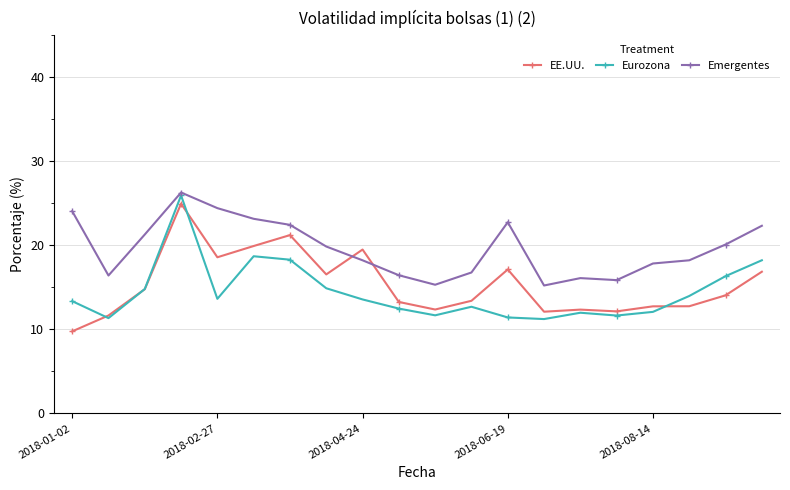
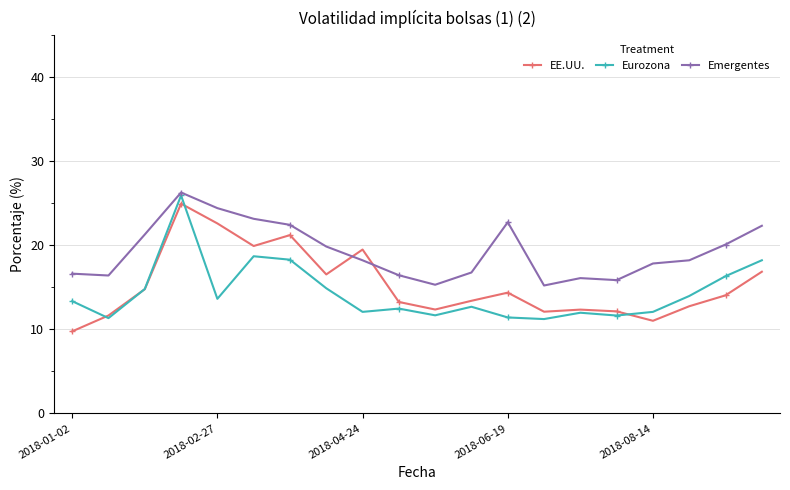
Emergentes, 2018-01-02: 24 -> 17
EE.UU., 2018-02-27: 19 -> 23
Eurozona, 2018-04-24: 14 -> 12
EE.UU., 2018-06-19: 17 -> 14
EE.UU., 2018-08-14: 13 -> 11
